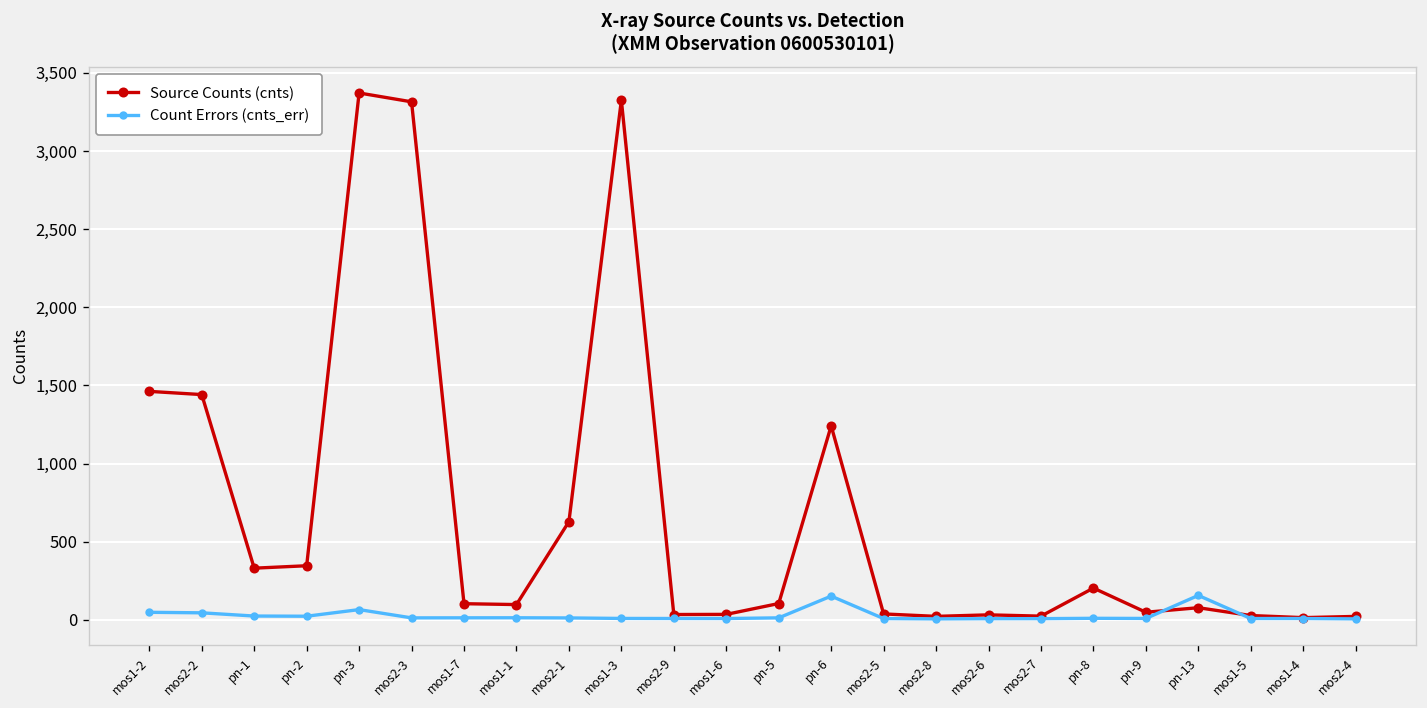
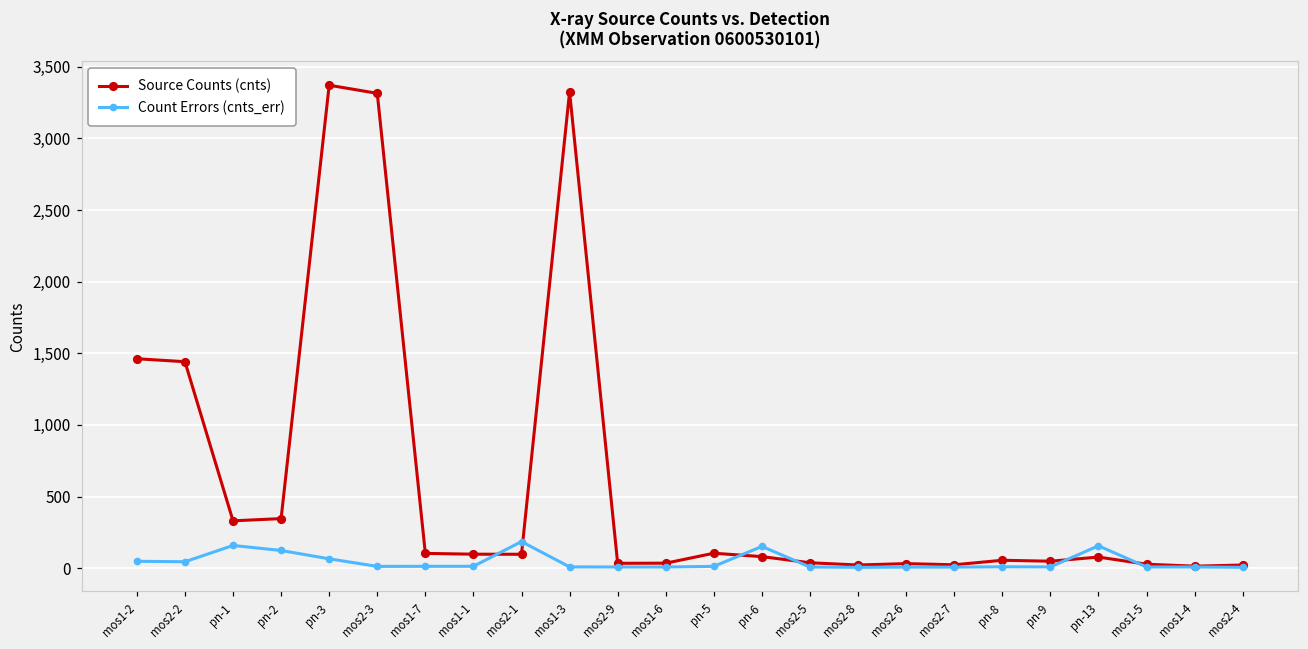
Count Errors (cnts_err), pn-1: 20 -> 160
Count Errors (cnts_err), pn-2: 20 -> 120
Source Counts (cnts), mos2-1: 630 -> 100
Count Errors (cnts_err), mos2-1: 10 -> 190
Source Counts (cnts), pn-6: 1,240 -> 80
Source Counts (cnts), pn-8: 200 -> 60
